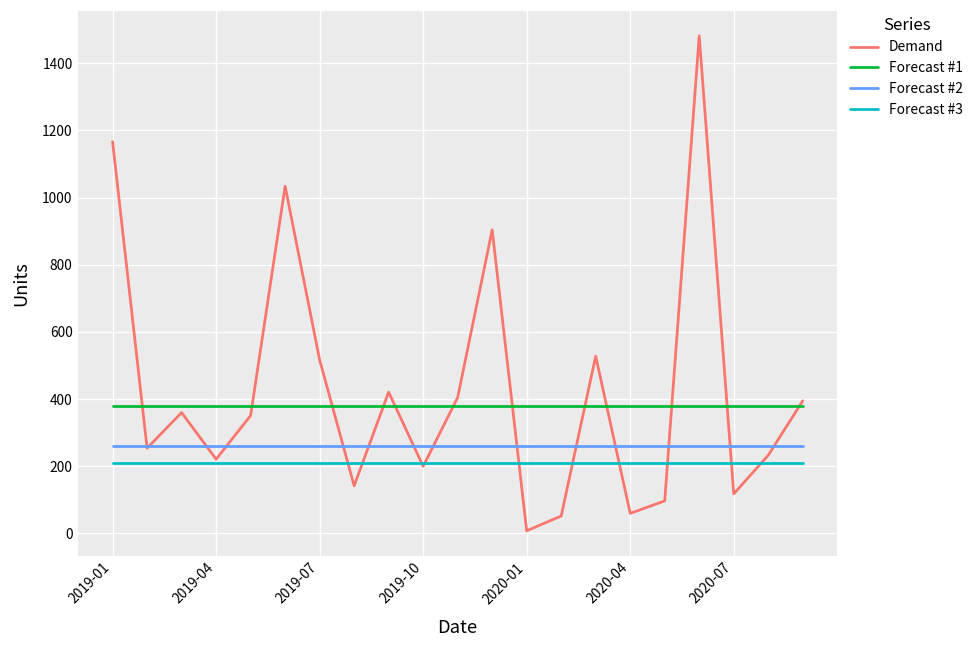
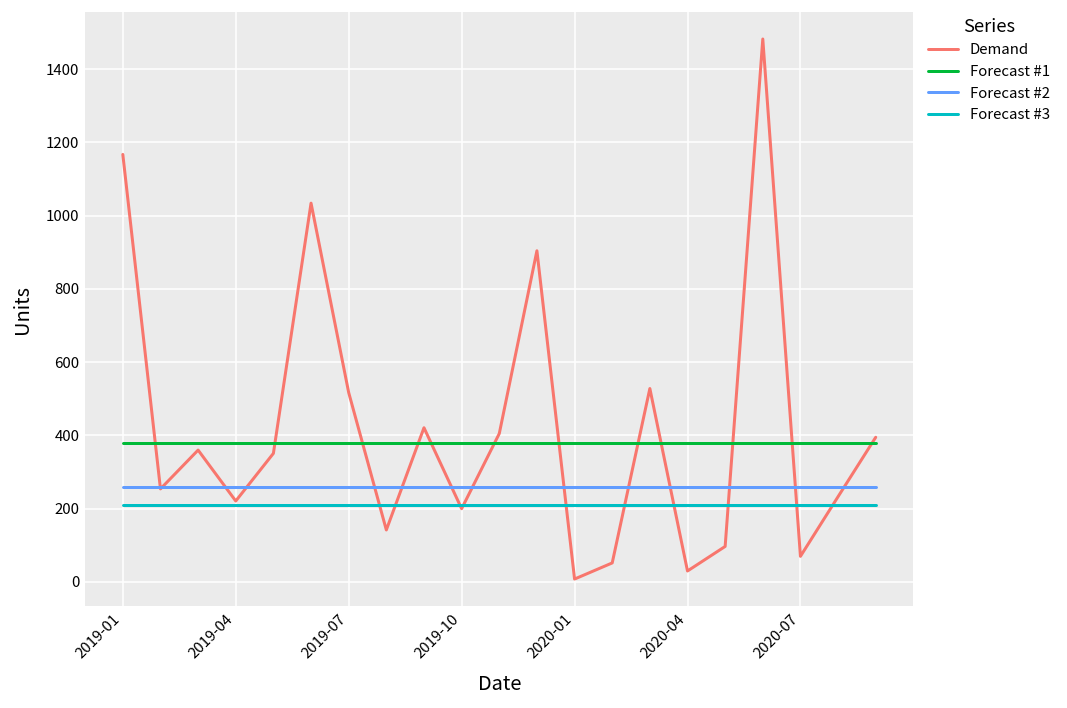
Demand, 2020-04: 60 -> 30
Demand, 2020-07: 120 -> 70
